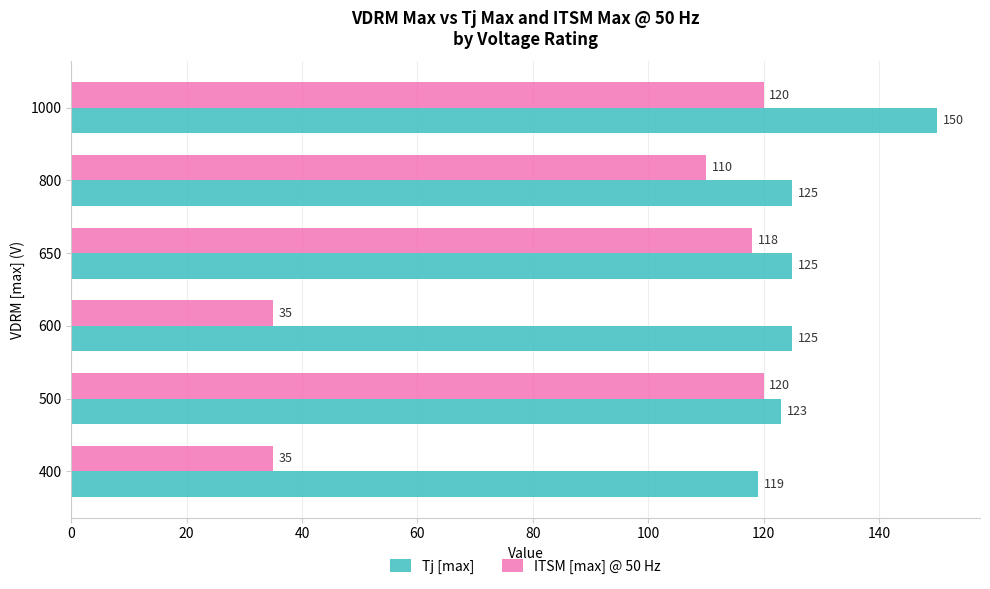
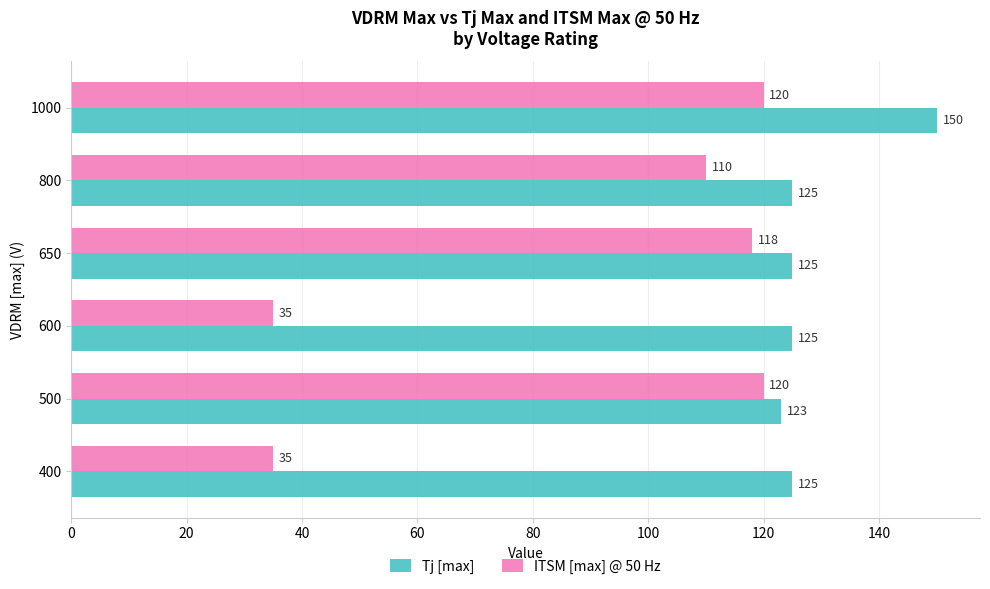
Tj [max], 400: 119 -> 125
